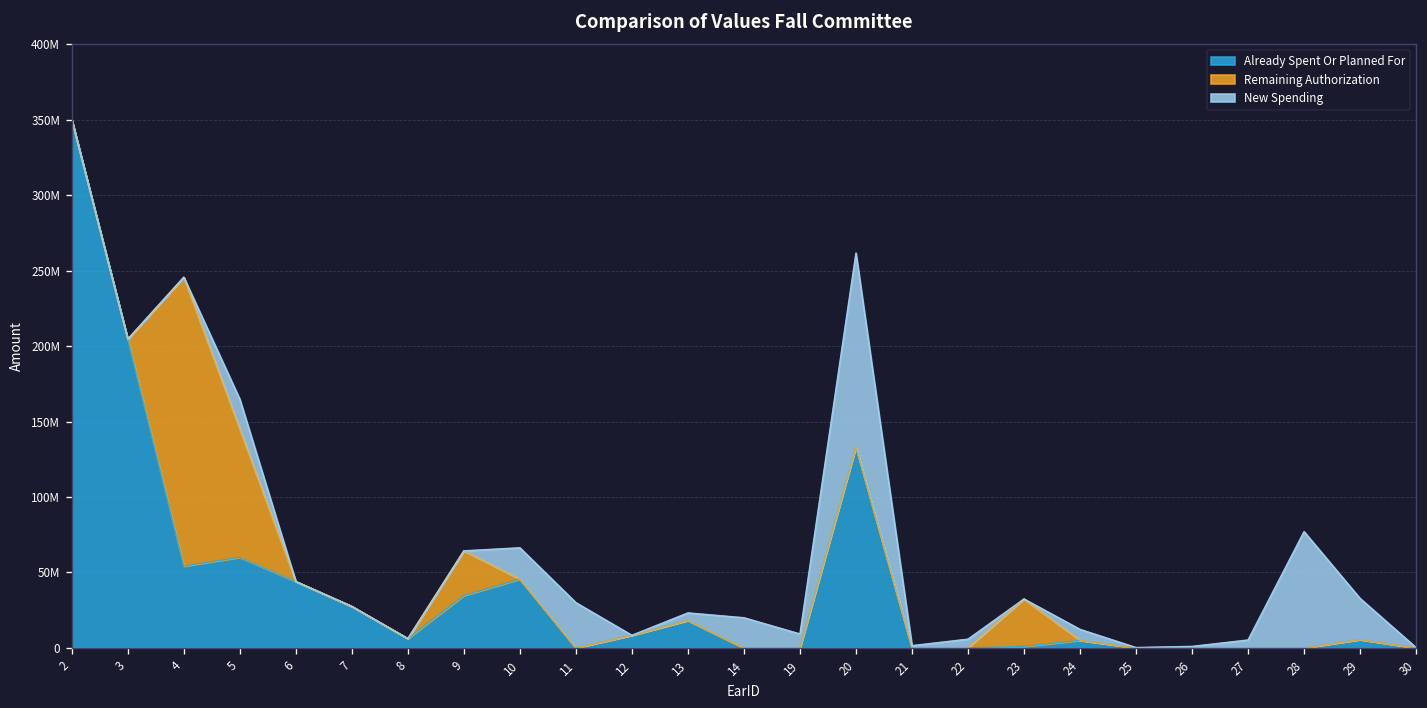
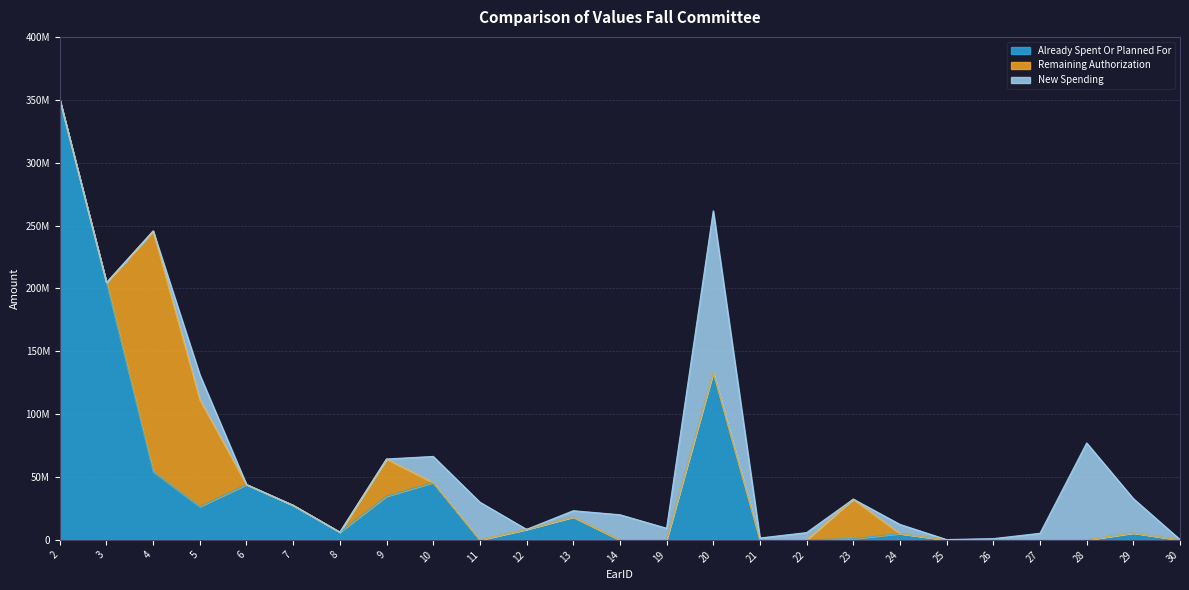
Already Spent Or Planned For, 5: 60000000 -> 26000000
